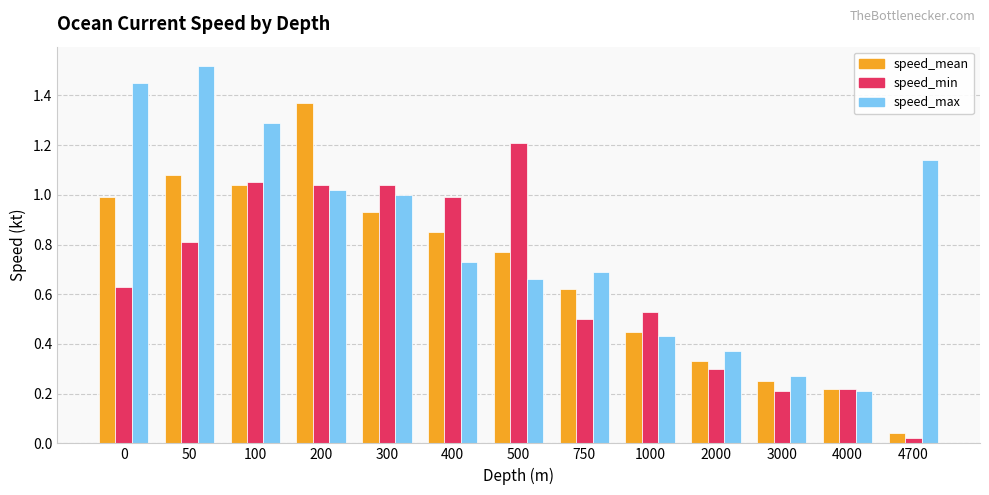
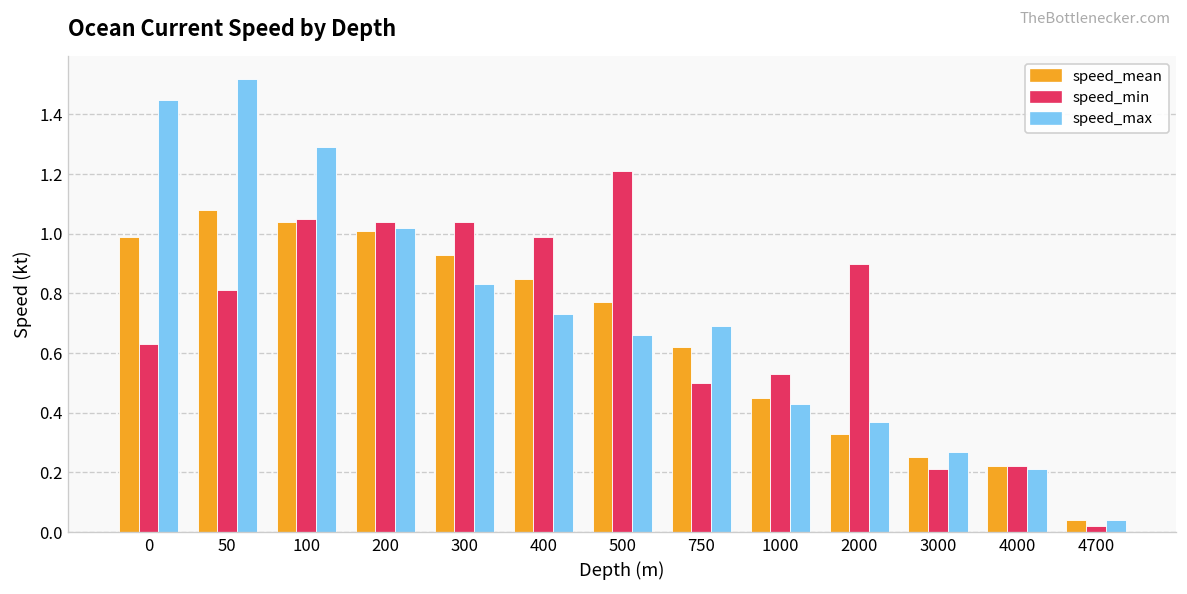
speed_mean, 200: 1.37 -> 1.01
speed_max, 300: 1.00 -> 0.83
speed_min, 2000: 0.3 -> 0.9
speed_max, 4700: 1.14 -> 0.04
